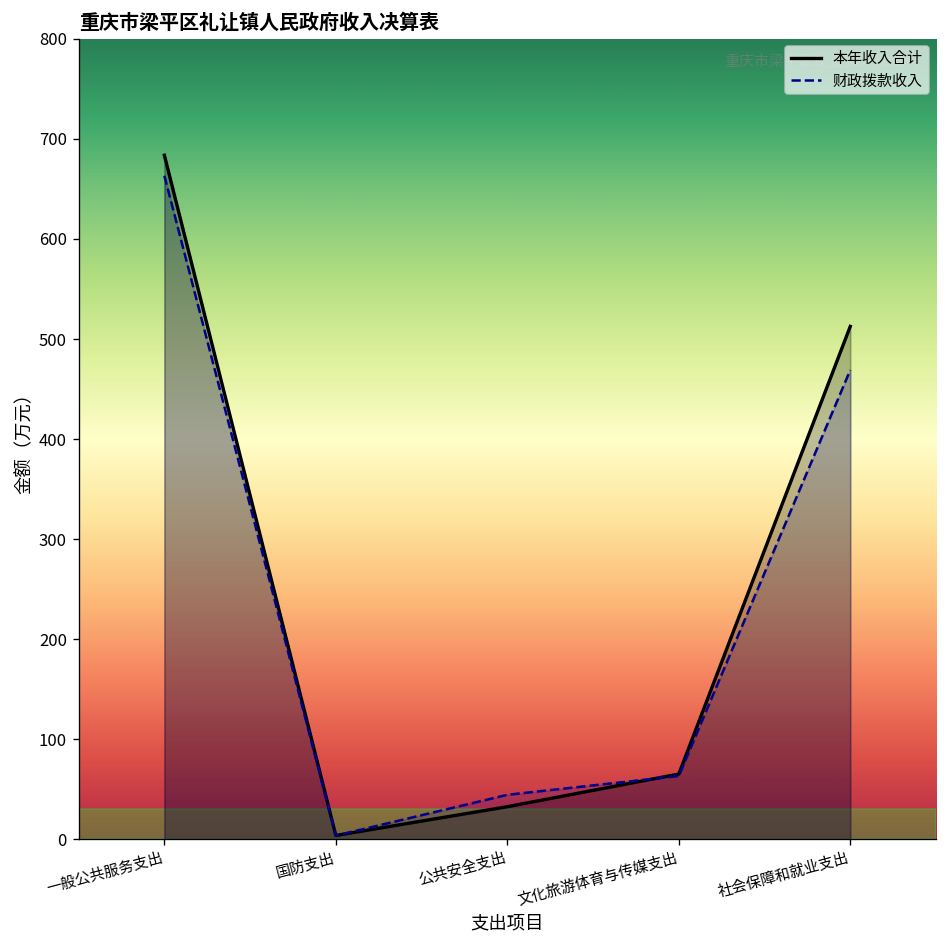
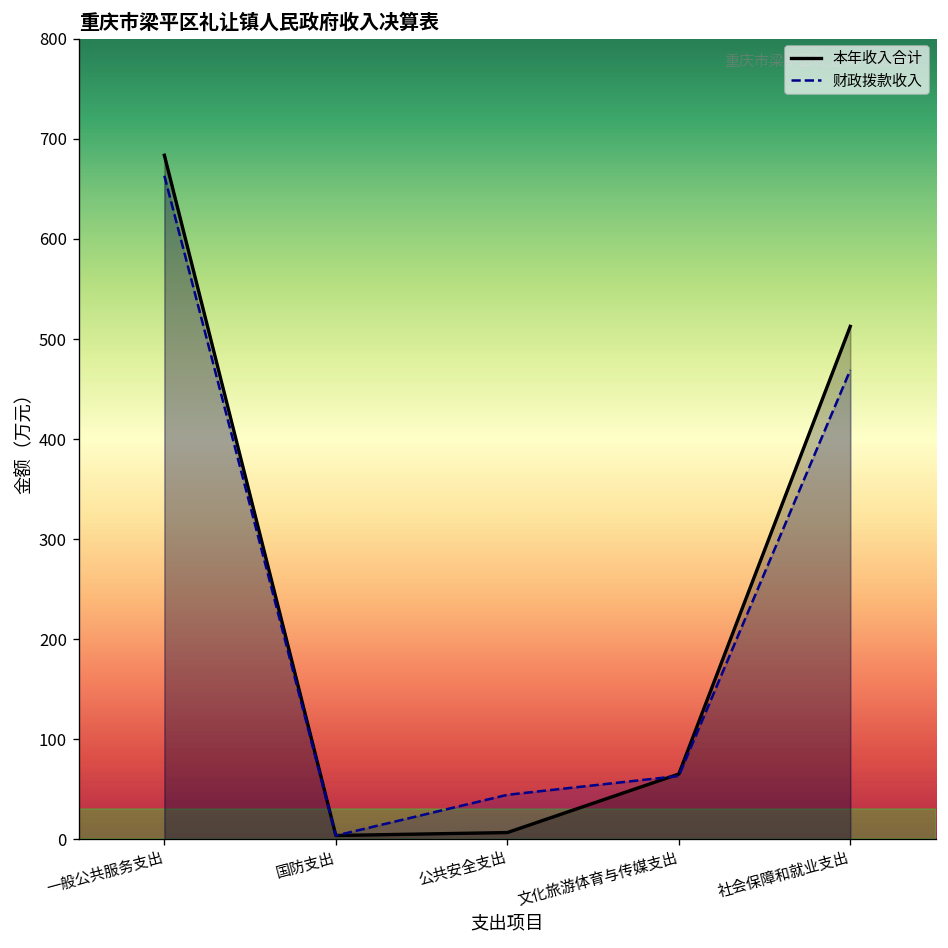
本年收入合计, 公共安全支出: 30 -> 10
